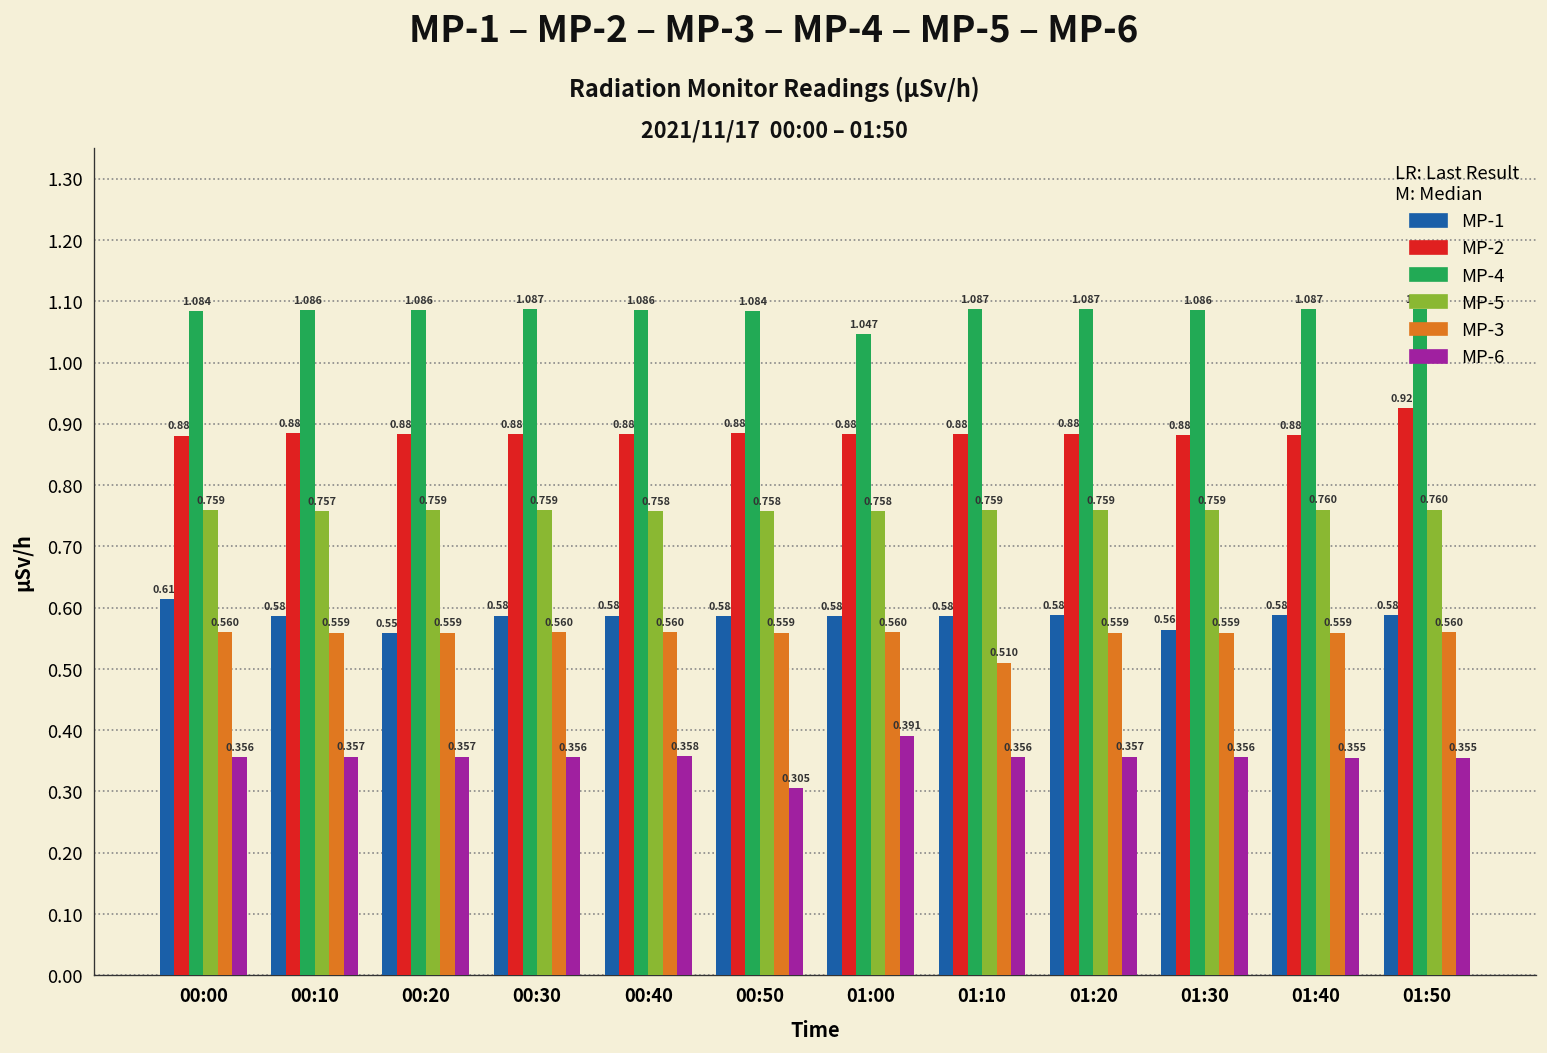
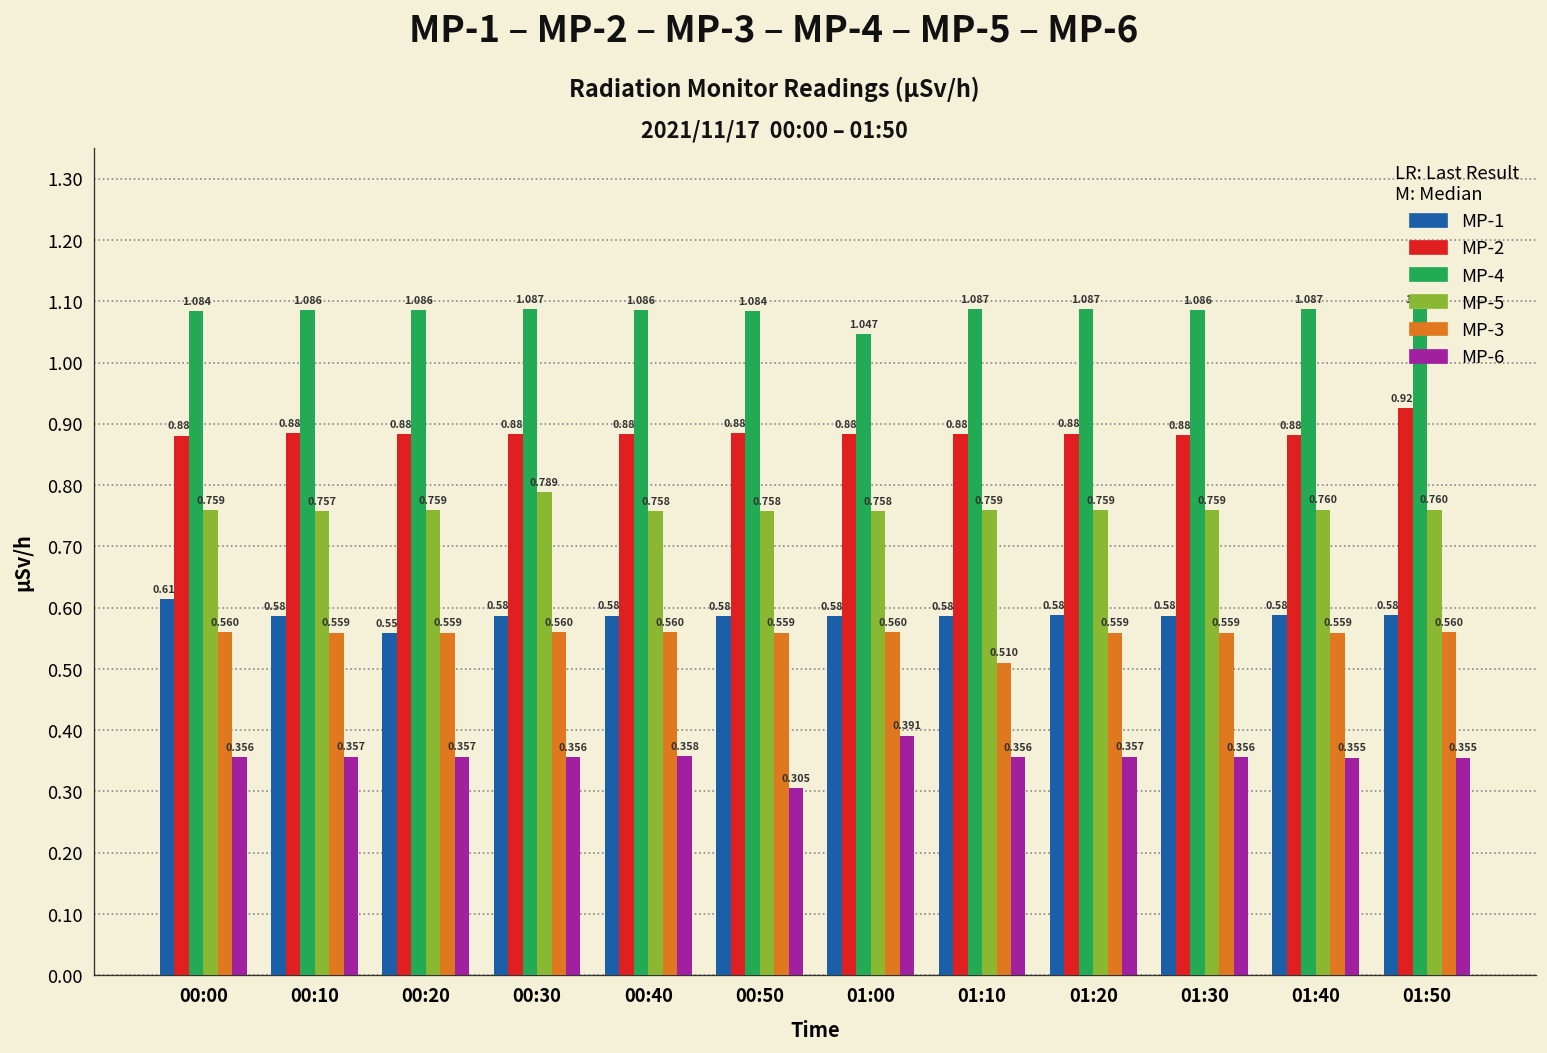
MP-5, 00:30: 0.759 -> 0.789
MP-1, 01:30: 0.564 -> 0.587
